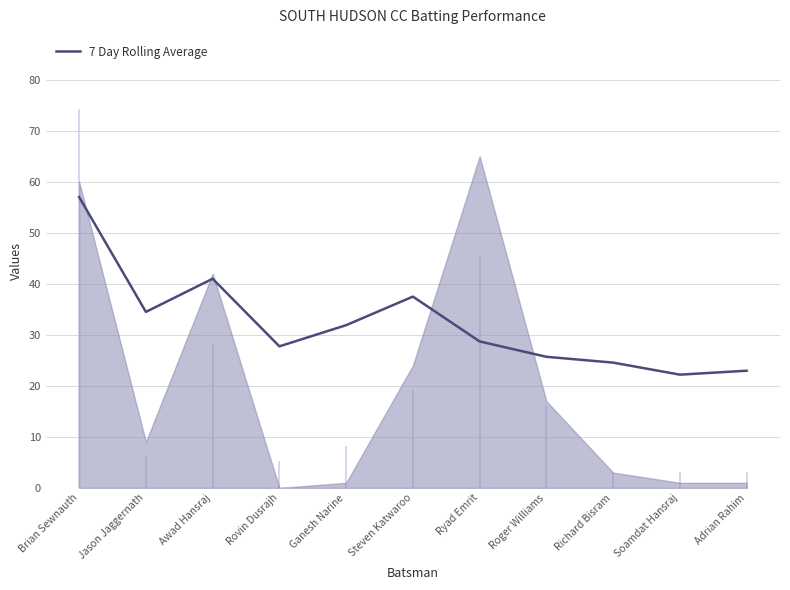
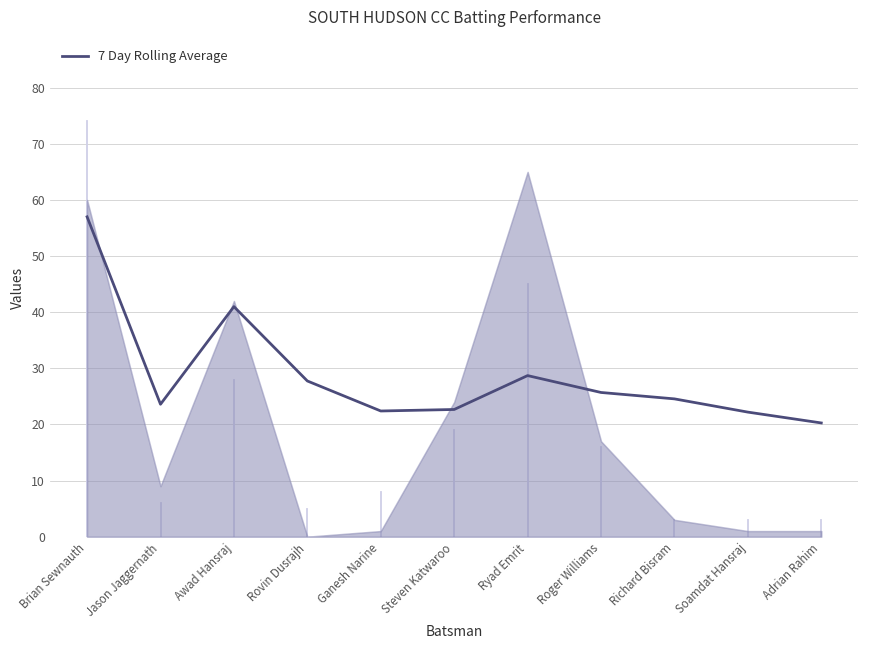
7 Day Rolling Average, Jason Jaggernath: 35 -> 24
7 Day Rolling Average, Ganesh Narine: 32 -> 22
7 Day Rolling Average, Steven Katwaroo: 38 -> 23
7 Day Rolling Average, Adrian Rahim: 23 -> 20
